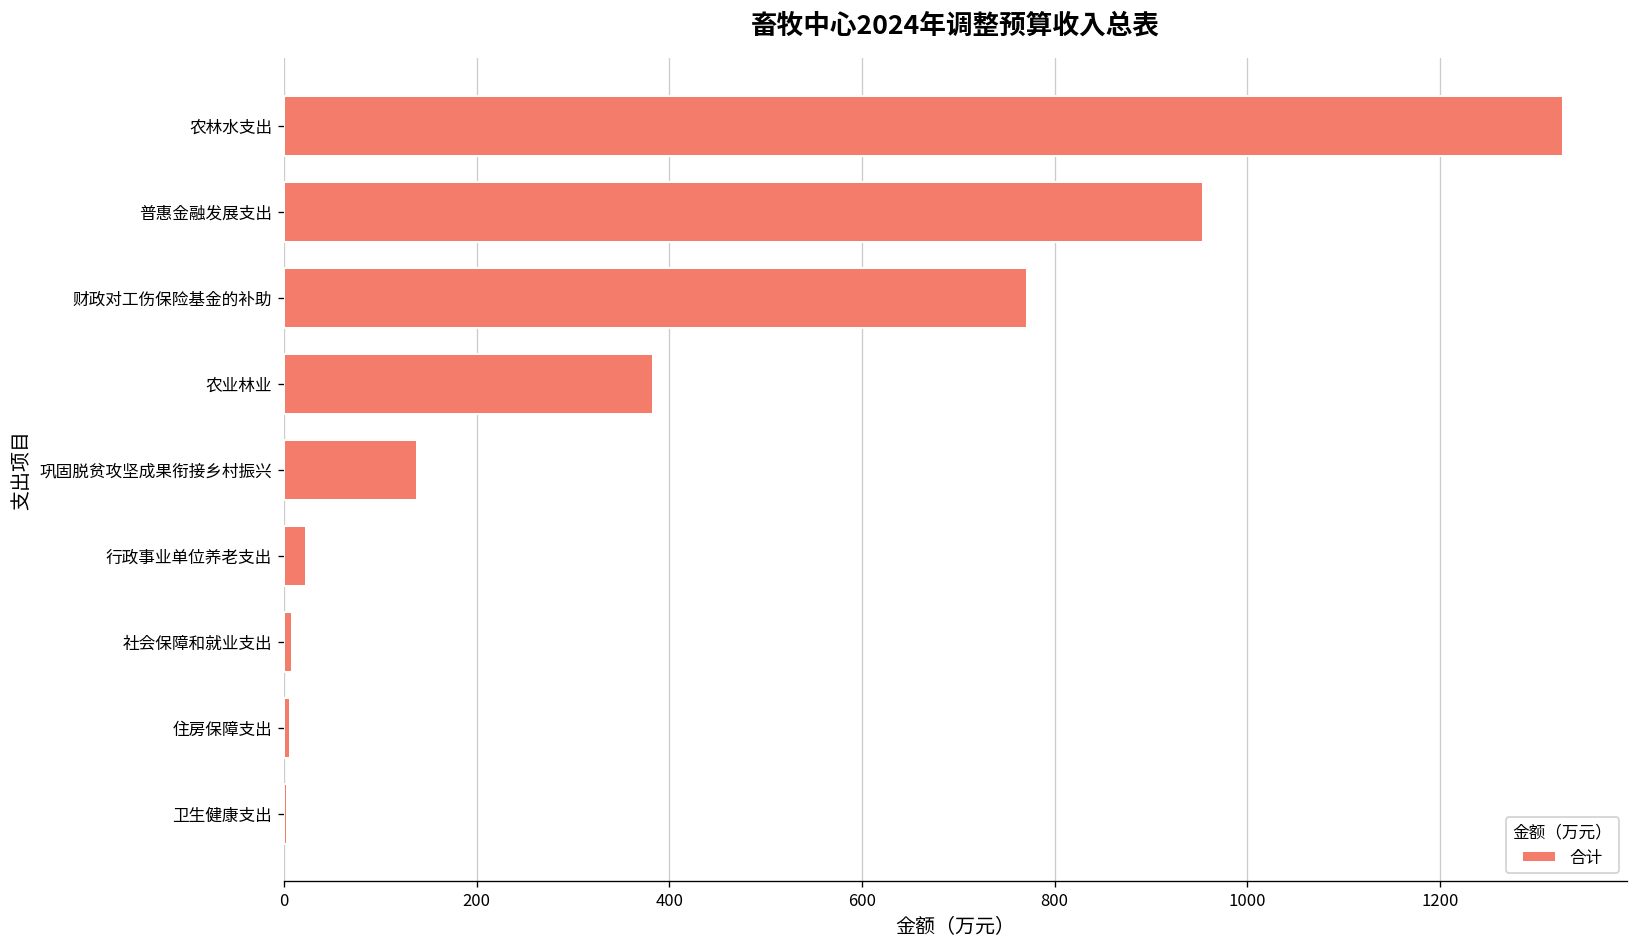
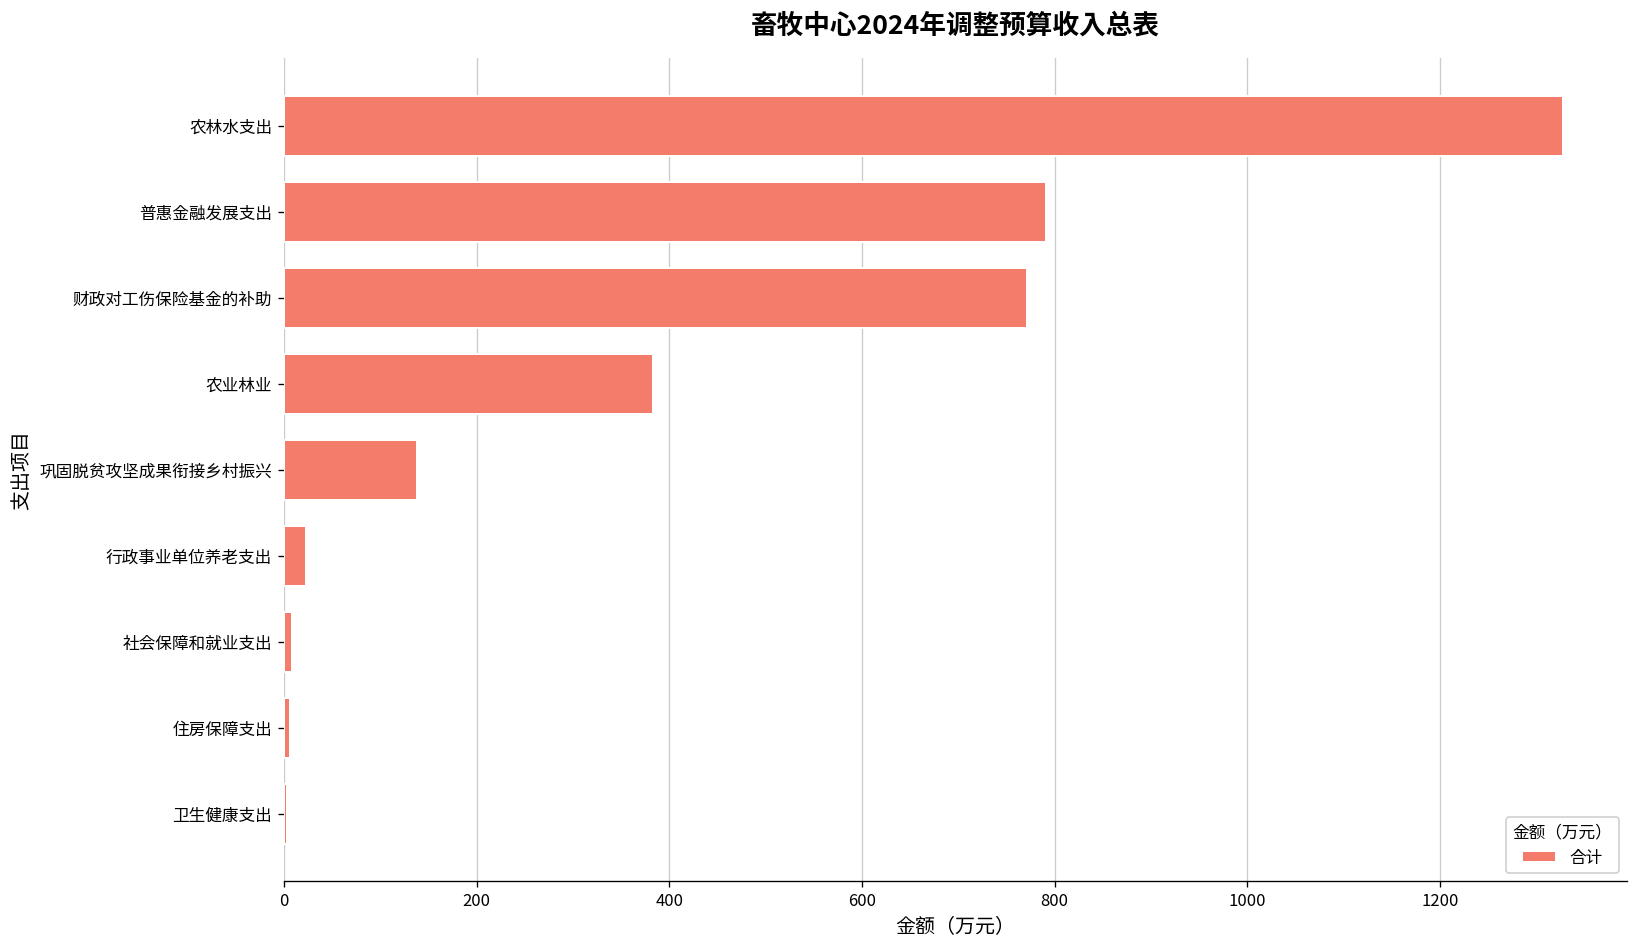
普惠金融发展支出: 950 -> 790
